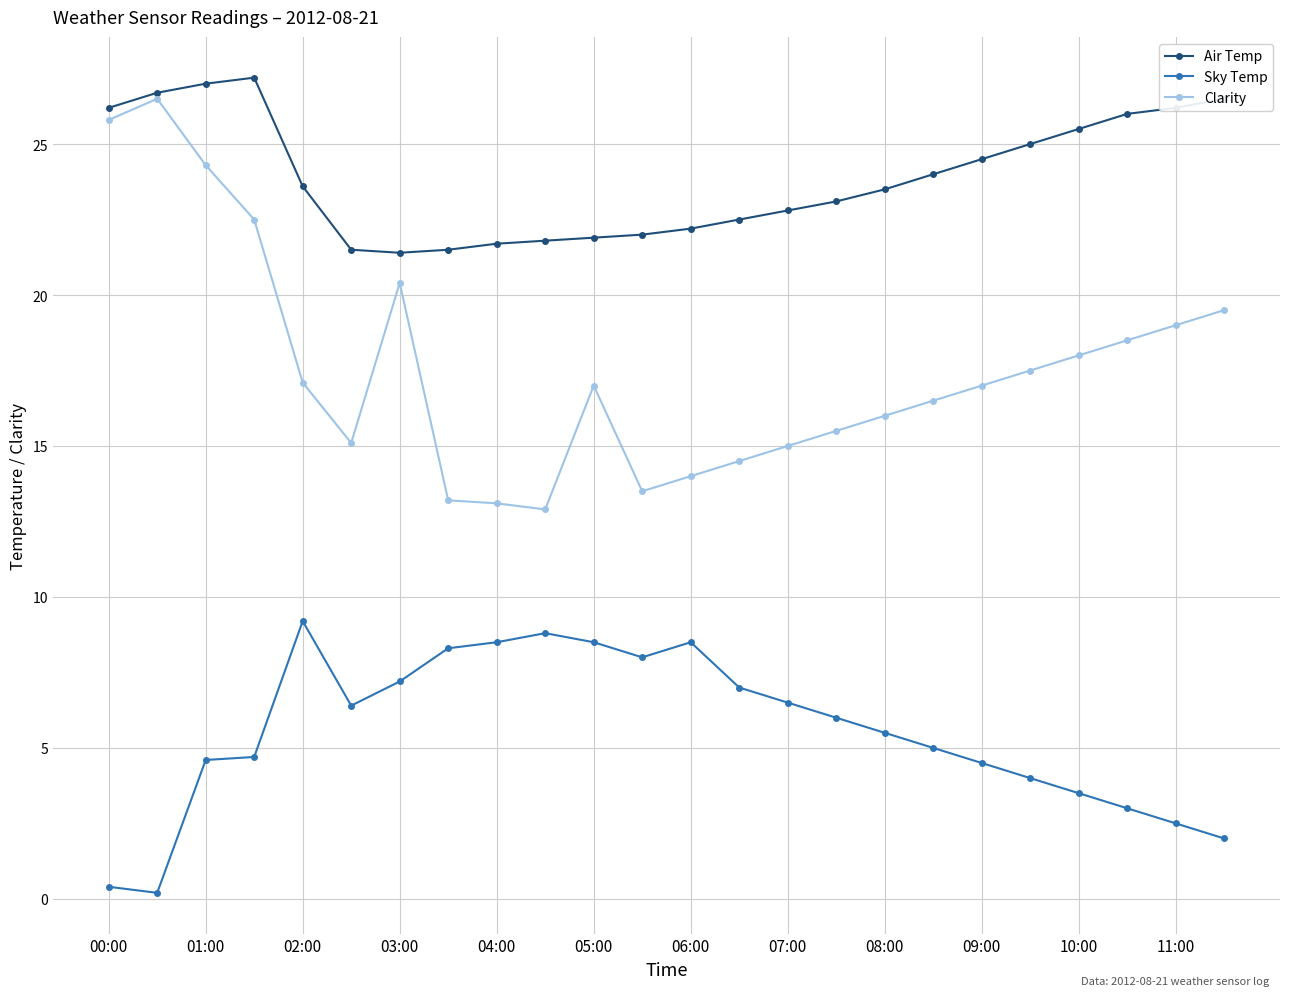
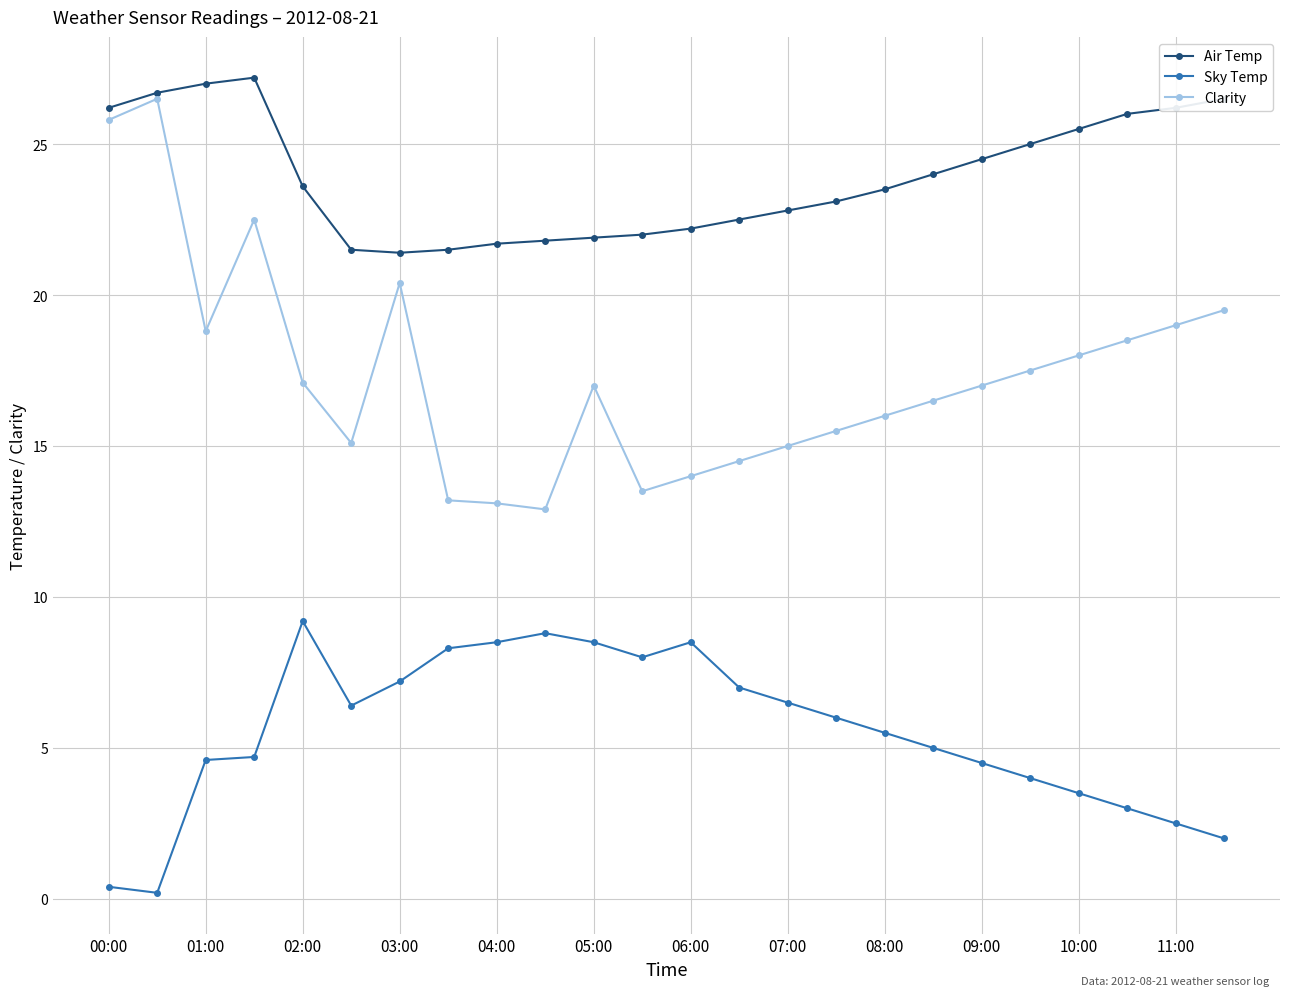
Clarity, 01:00: 24.3 -> 18.8
